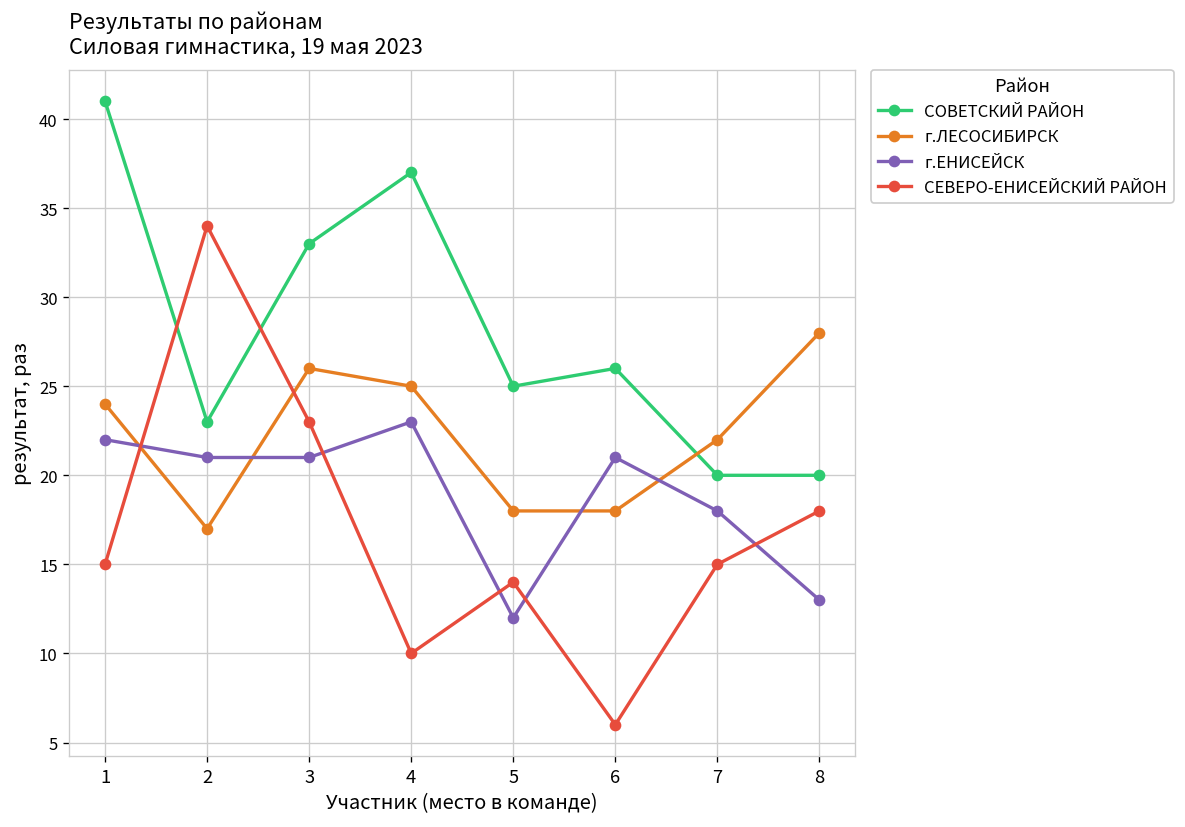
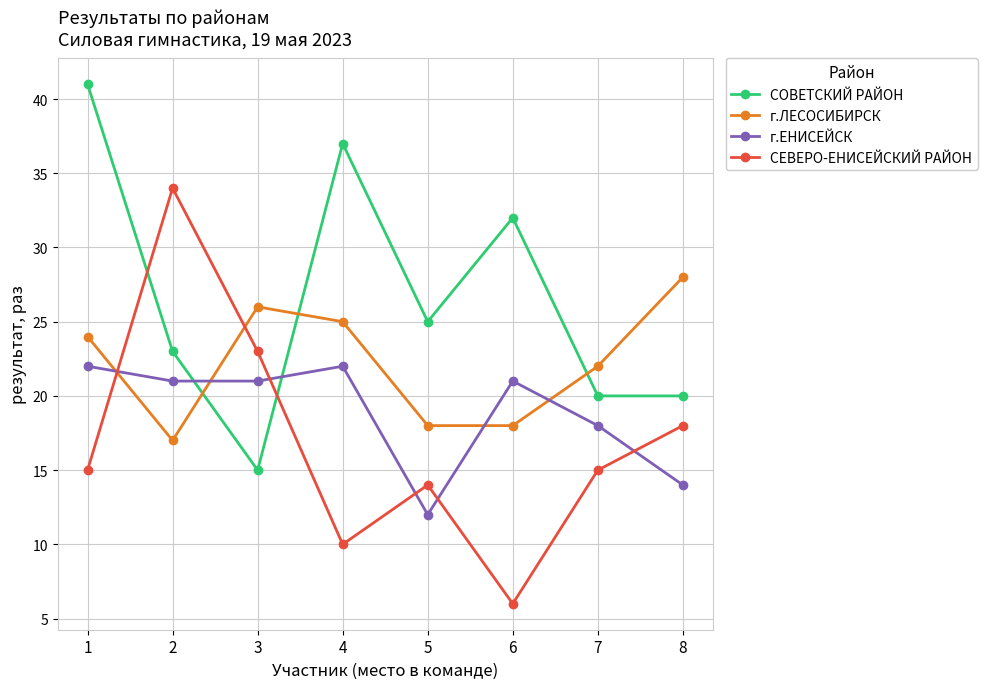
СОВЕТСКИЙ РАЙОН, 3: 33 -> 15
г.ЕНИСЕЙСК, 4: 23 -> 22
СОВЕТСКИЙ РАЙОН, 6: 26 -> 32
г.ЕНИСЕЙСК, 8: 13 -> 14
